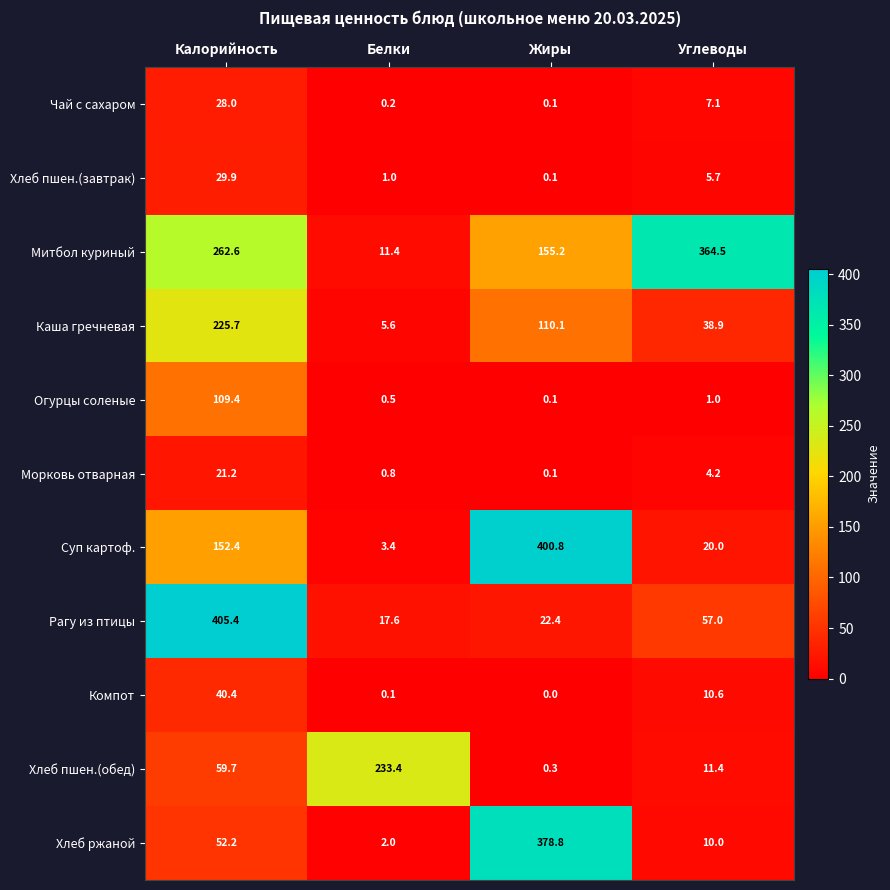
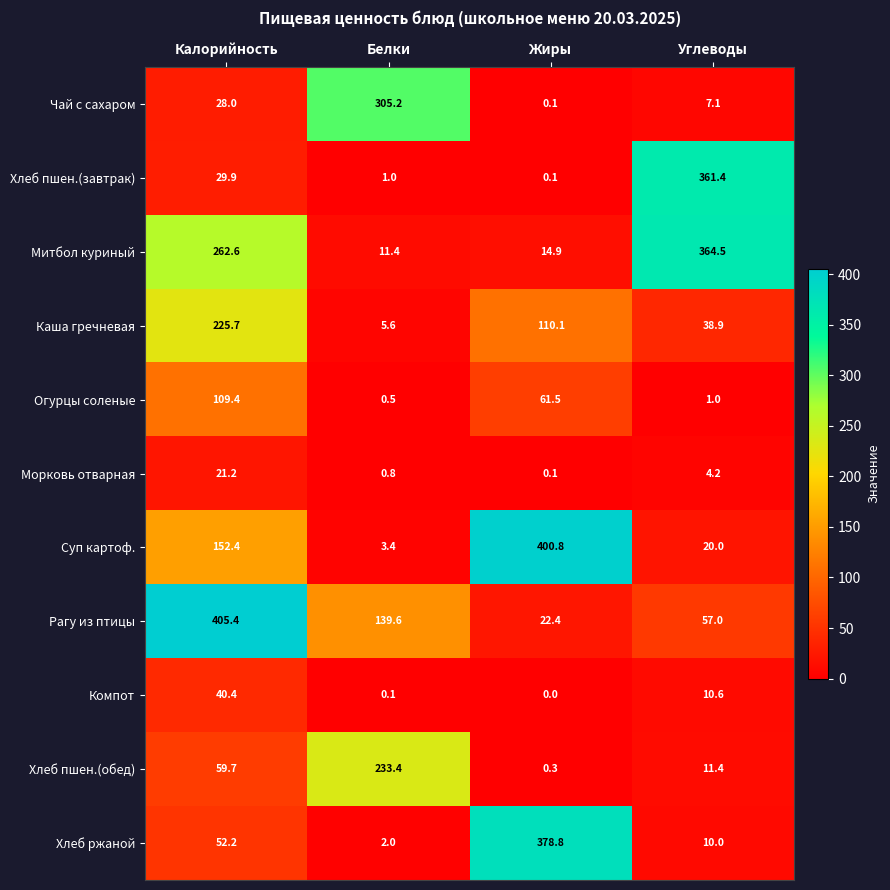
Чай с сахаром, Белки: 0.2 -> 305.2
Хлеб пшен.(завтрак), Углеводы: 5.7 -> 361.4
Митбол куриный, Жиры: 155.2 -> 14.9
Огурцы соленые, Жиры: 0.1 -> 61.5
Рагу из птицы, Белки: 17.6 -> 139.6
